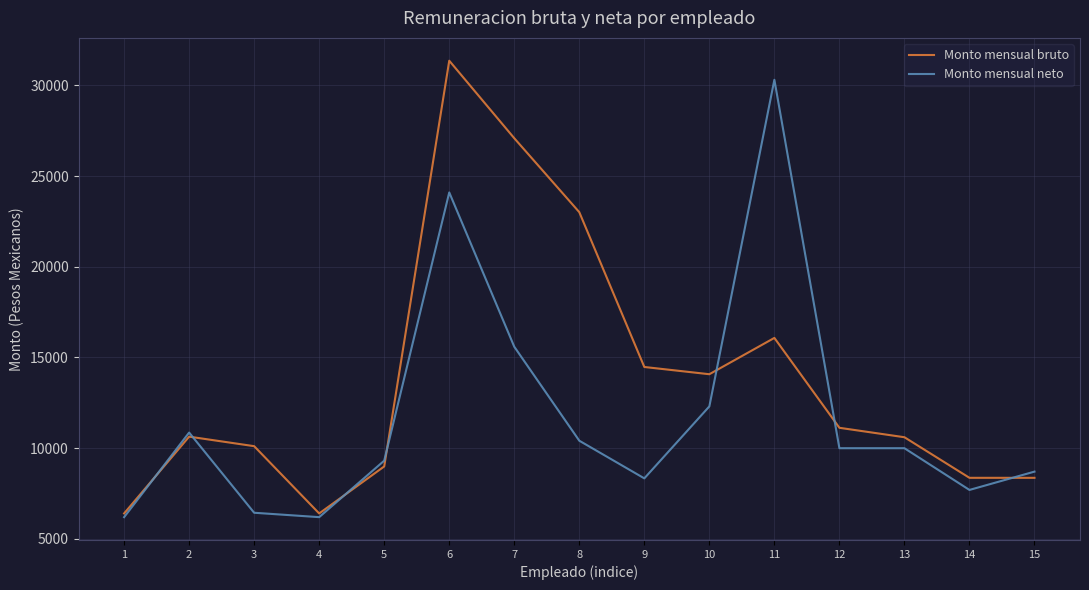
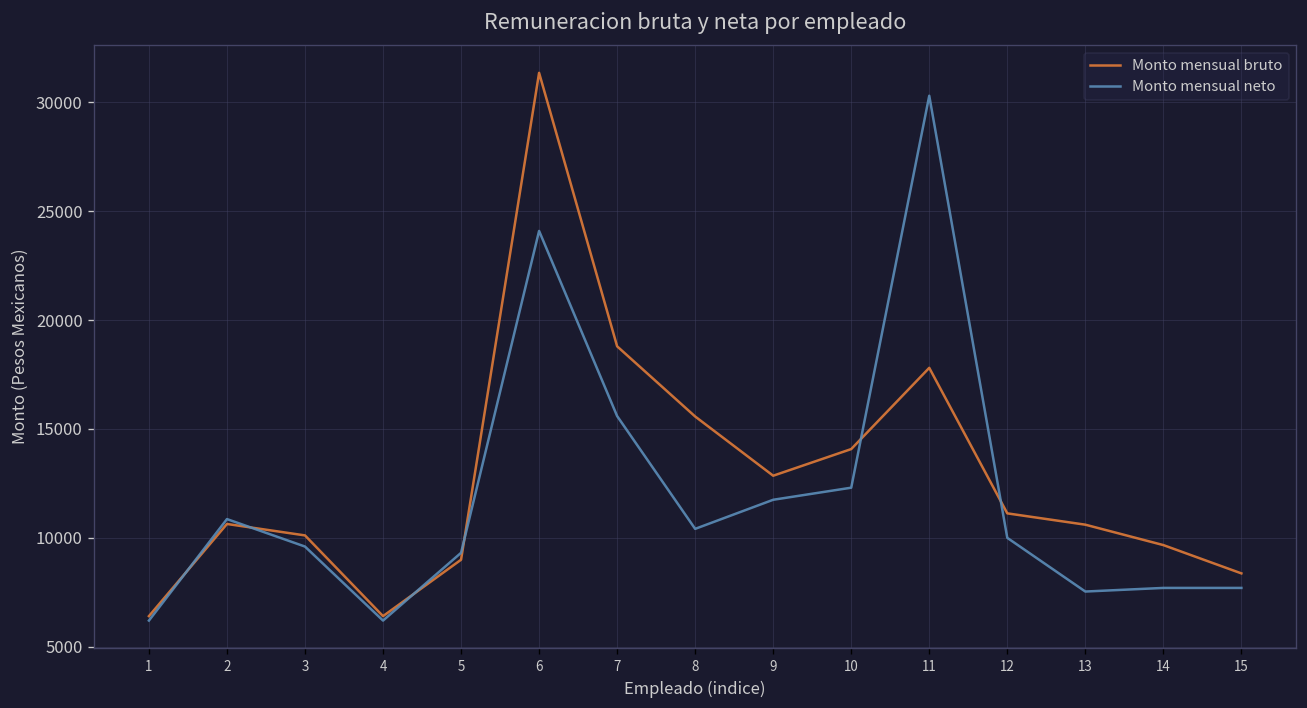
Monto mensual neto, 3: 6400 -> 9600
Monto mensual bruto, 7: 27100 -> 18800
Monto mensual bruto, 8: 23000 -> 15600
Monto mensual bruto, 9: 14500 -> 12900
Monto mensual neto, 9: 8300 -> 11700
Monto mensual bruto, 11: 16100 -> 17800
Monto mensual neto, 13: 10000 -> 7500
Monto mensual bruto, 14: 8400 -> 9700
Monto mensual neto, 15: 8700 -> 7700
